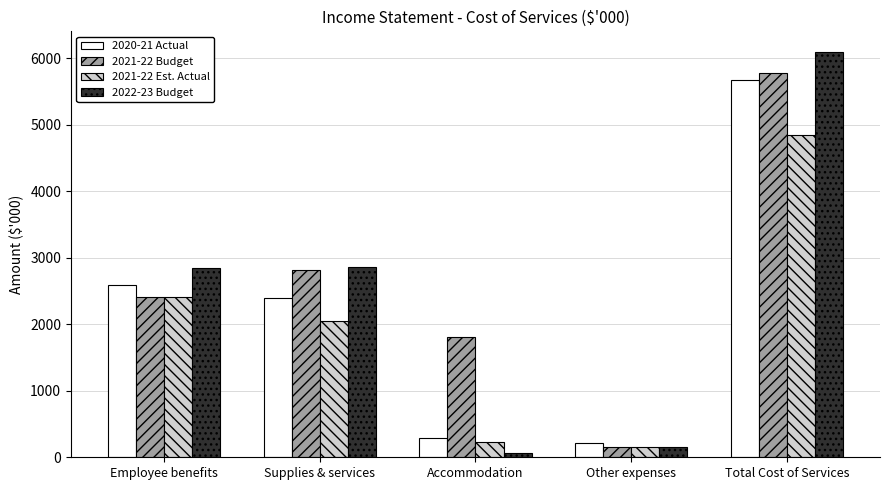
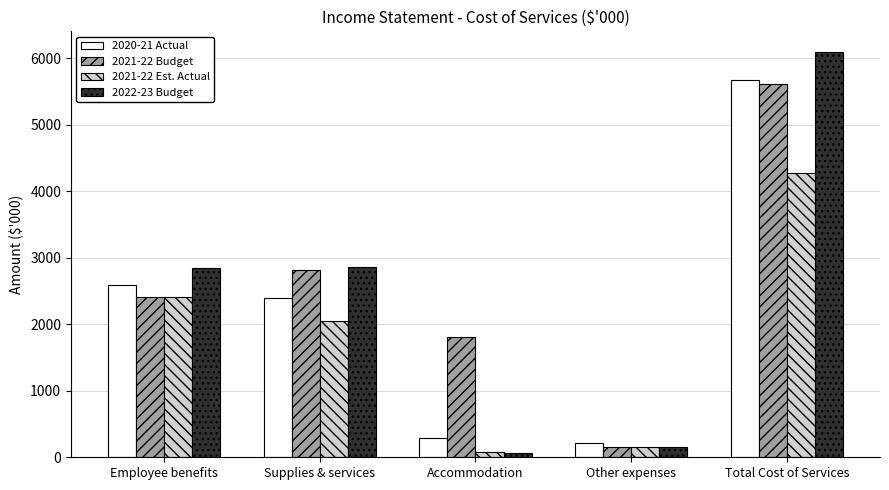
2021-22 Est. Actual, Accommodation: 200 -> 100
2021-22 Budget, Total Cost of Services: 5800 -> 5600
2021-22 Est. Actual, Total Cost of Services: 4800 -> 4300
